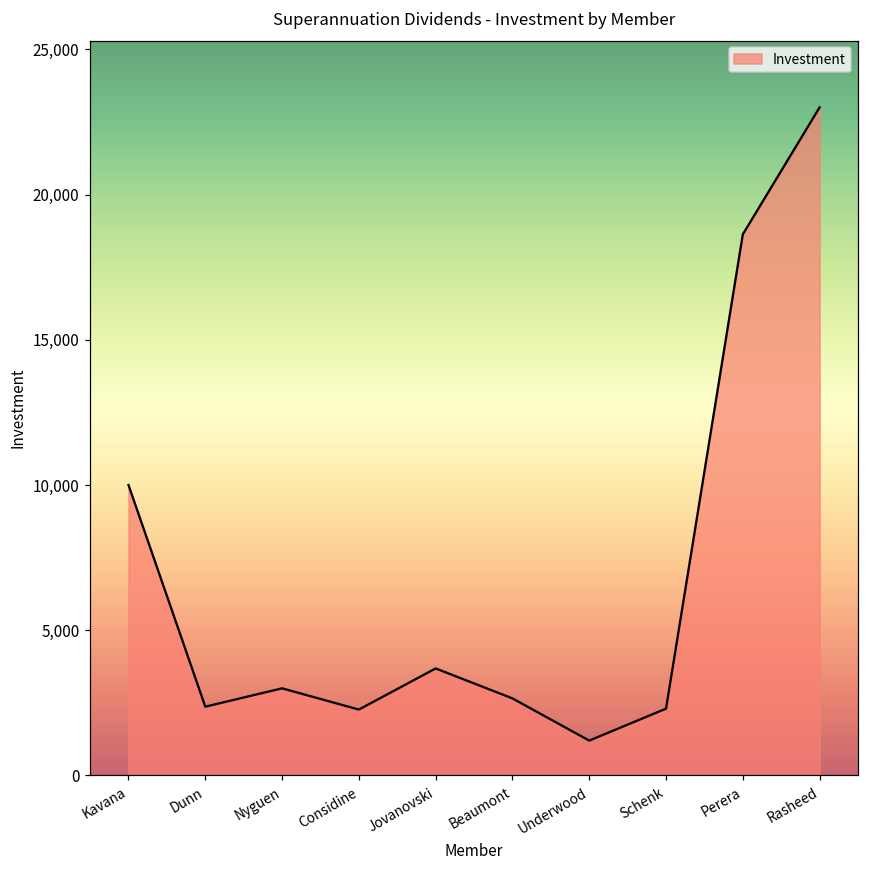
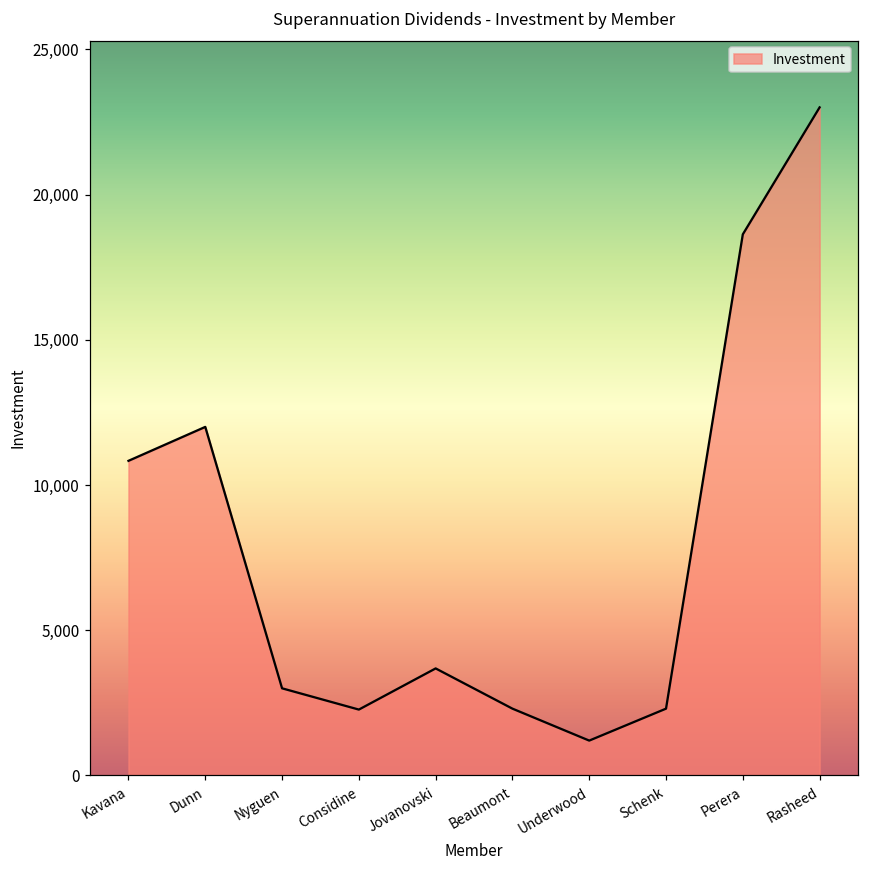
Kavana: 10,000 -> 10,800
Dunn: 2,400 -> 12,000
Beaumont: 2,700 -> 2,300
